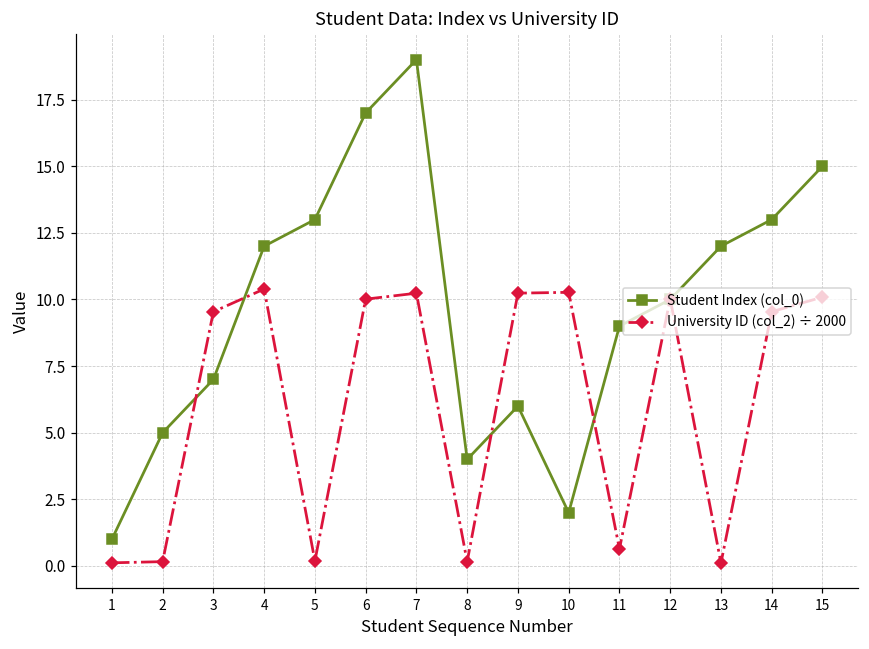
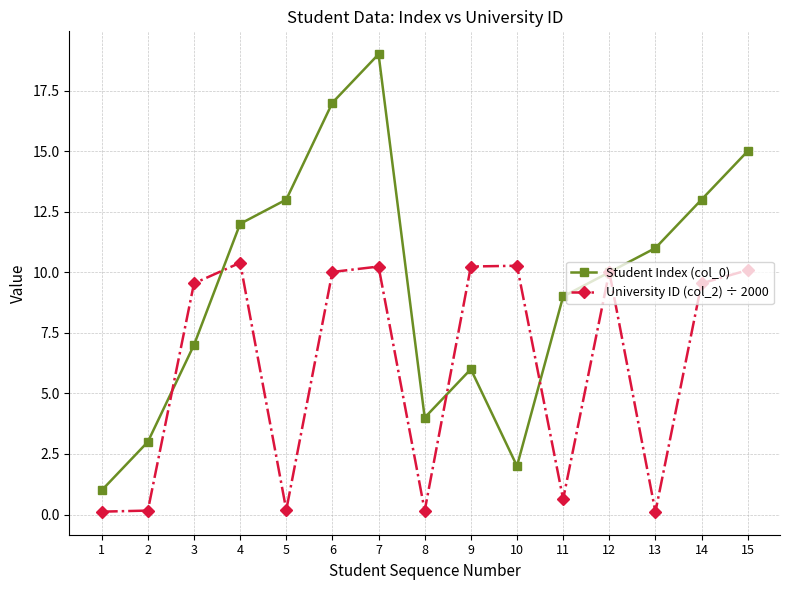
Student Index (col_0), 2: 5 -> 3
Student Index (col_0), 13: 12 -> 11
